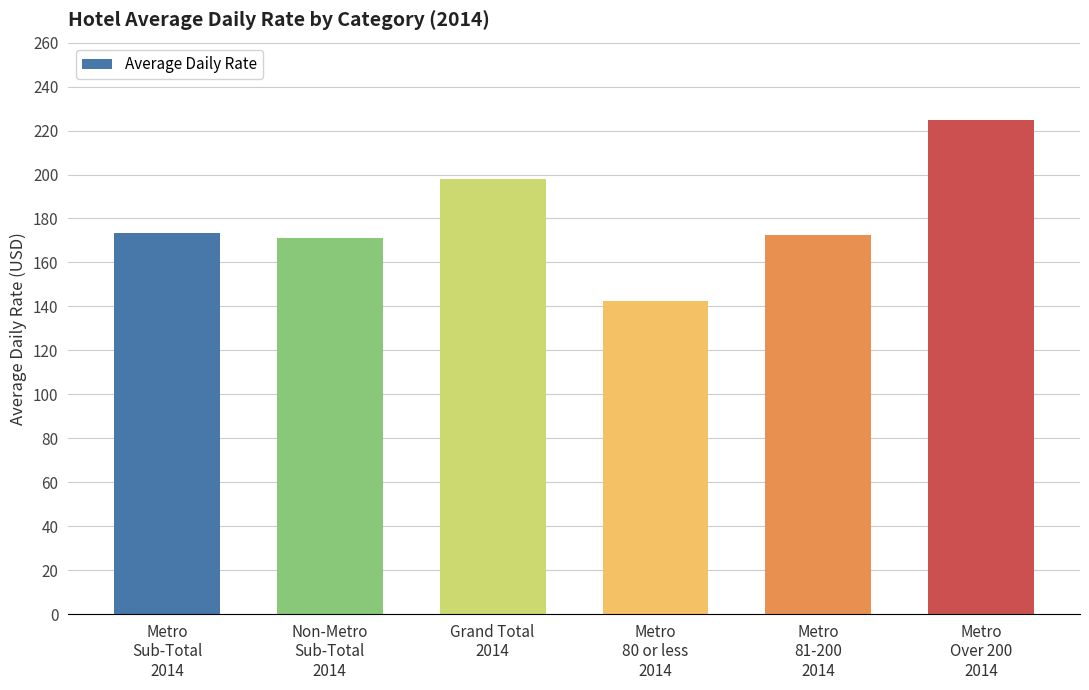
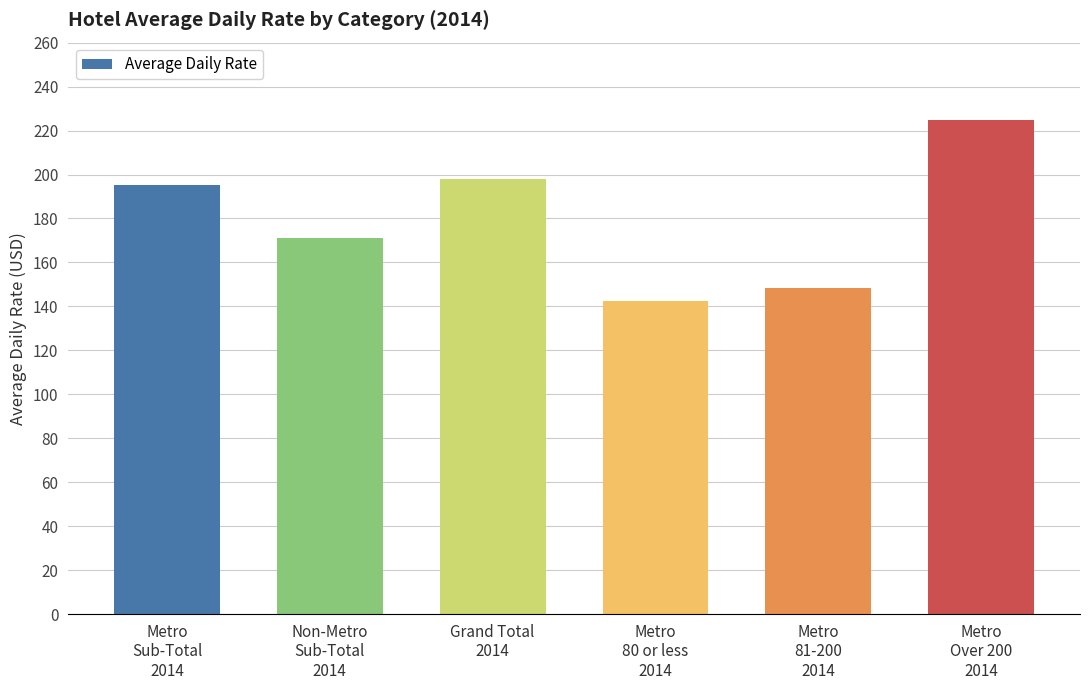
Metro Sub-Total 2014: 173 -> 195
Metro 81-200 2014: 173 -> 148
